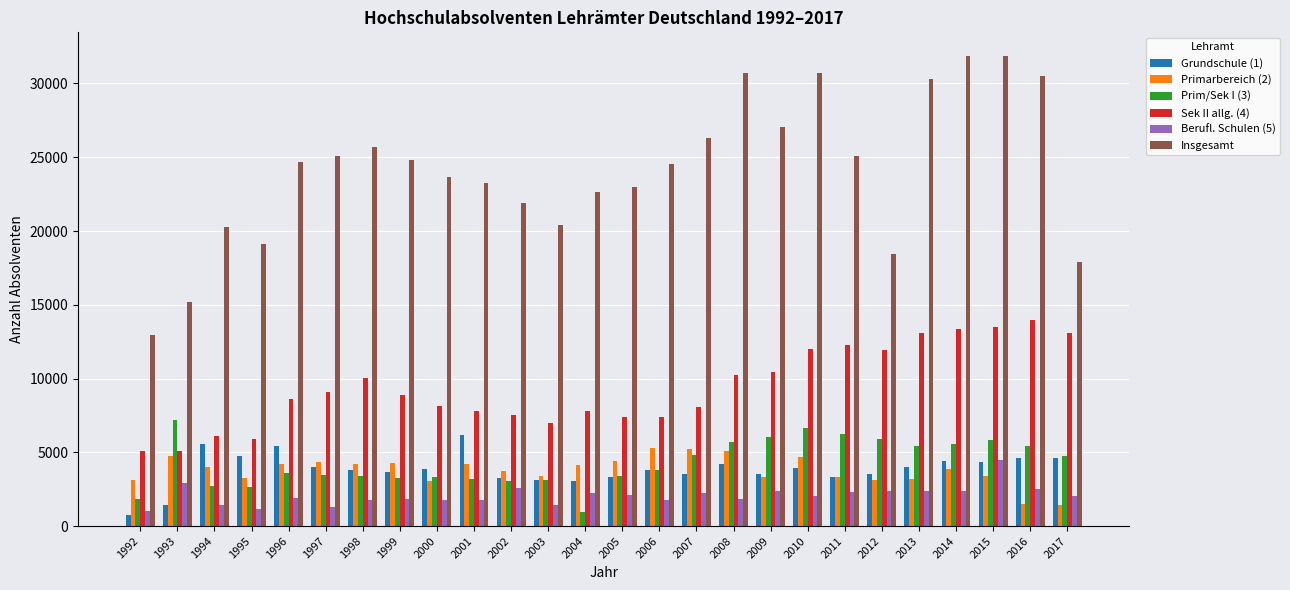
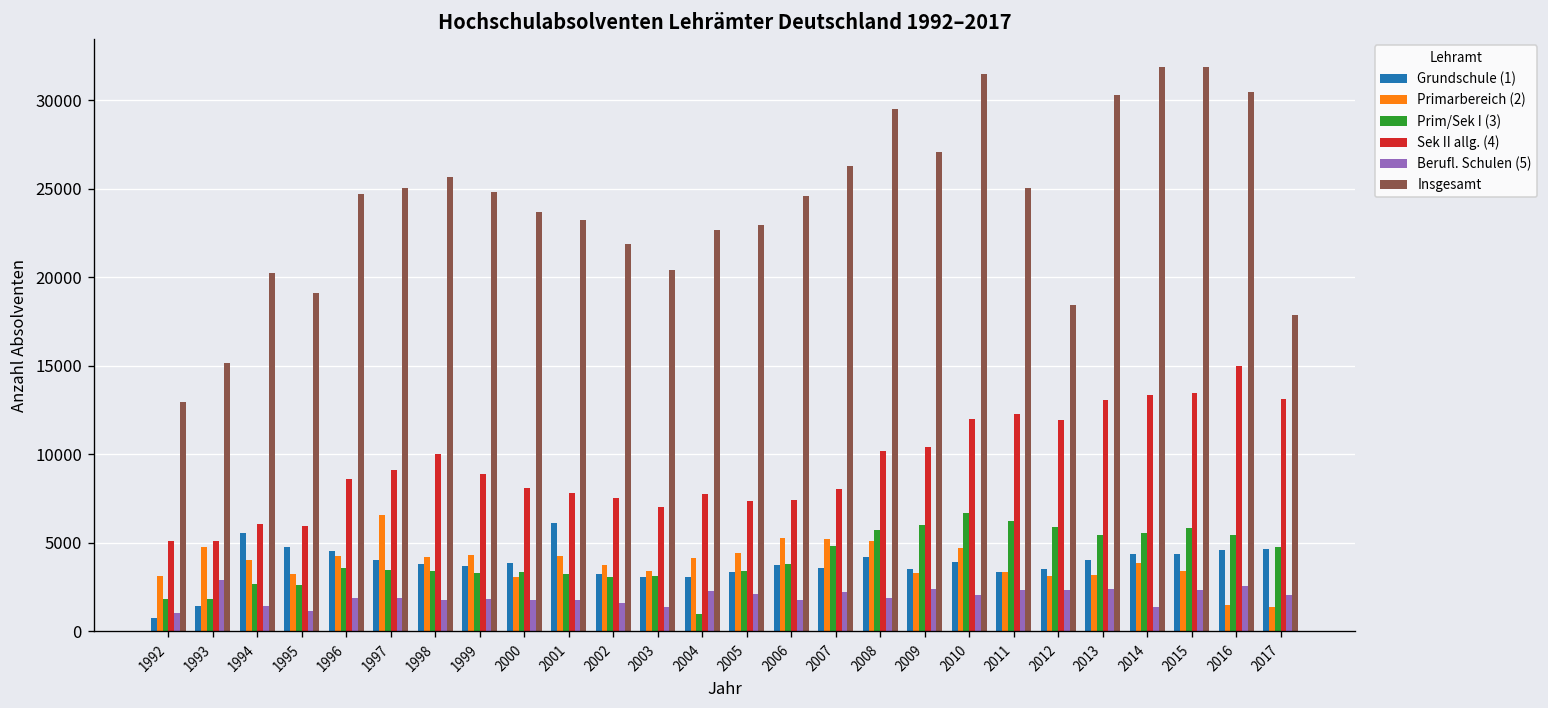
Prim/Sek I (3), 1993: 7200 -> 1800
Grundschule (1), 1996: 5400 -> 4500
Primarbereich (2), 1997: 4300 -> 6600
Berufl. Schulen (5), 1997: 1300 -> 1900
Berufl. Schulen (5), 2002: 2600 -> 1600
Insgesamt, 2008: 30700 -> 29500
Insgesamt, 2010: 30700 -> 31500
Berufl. Schulen (5), 2014: 2400 -> 1400
Berufl. Schulen (5), 2015: 4500 -> 2400
Sek II allg. (4), 2016: 14000 -> 15000
